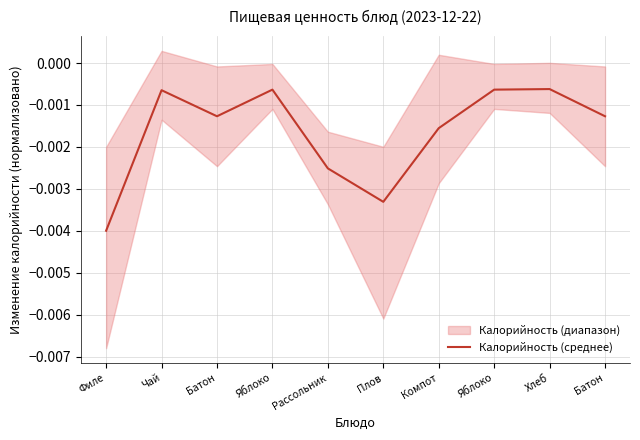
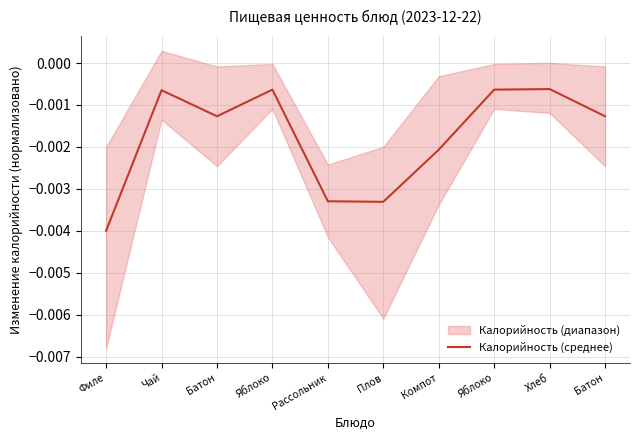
Калорийность (среднее), Рассольник: -0.0025 -> -0.0033
Калорийность (среднее), Компот: -0.0016 -> -0.0021
